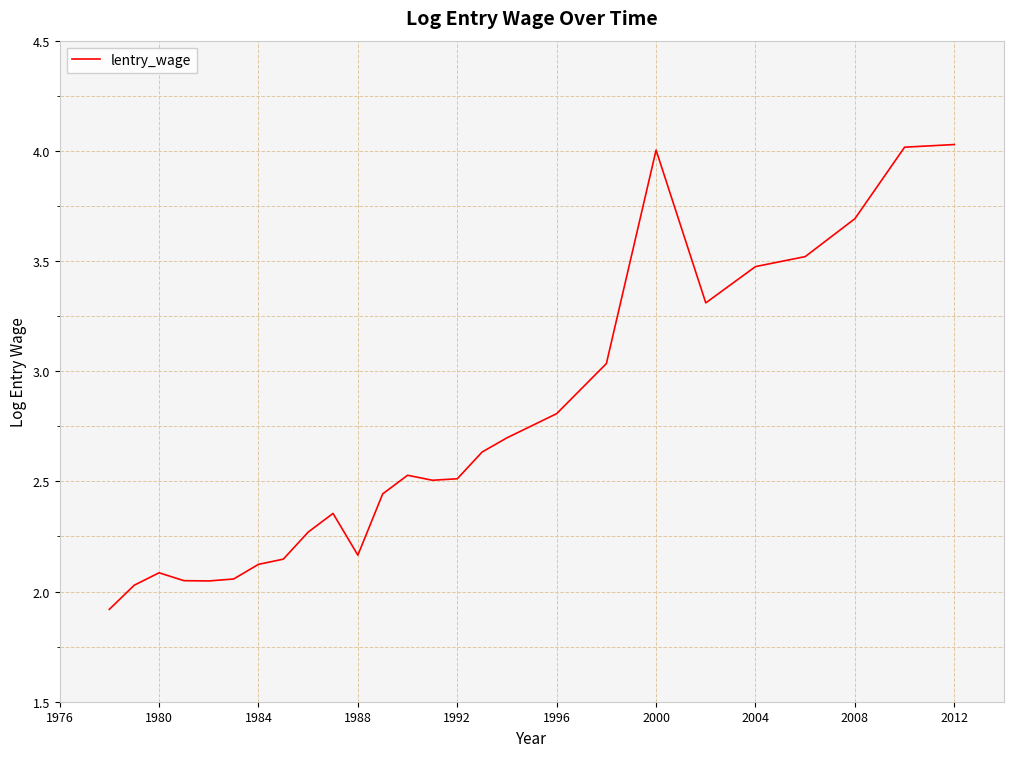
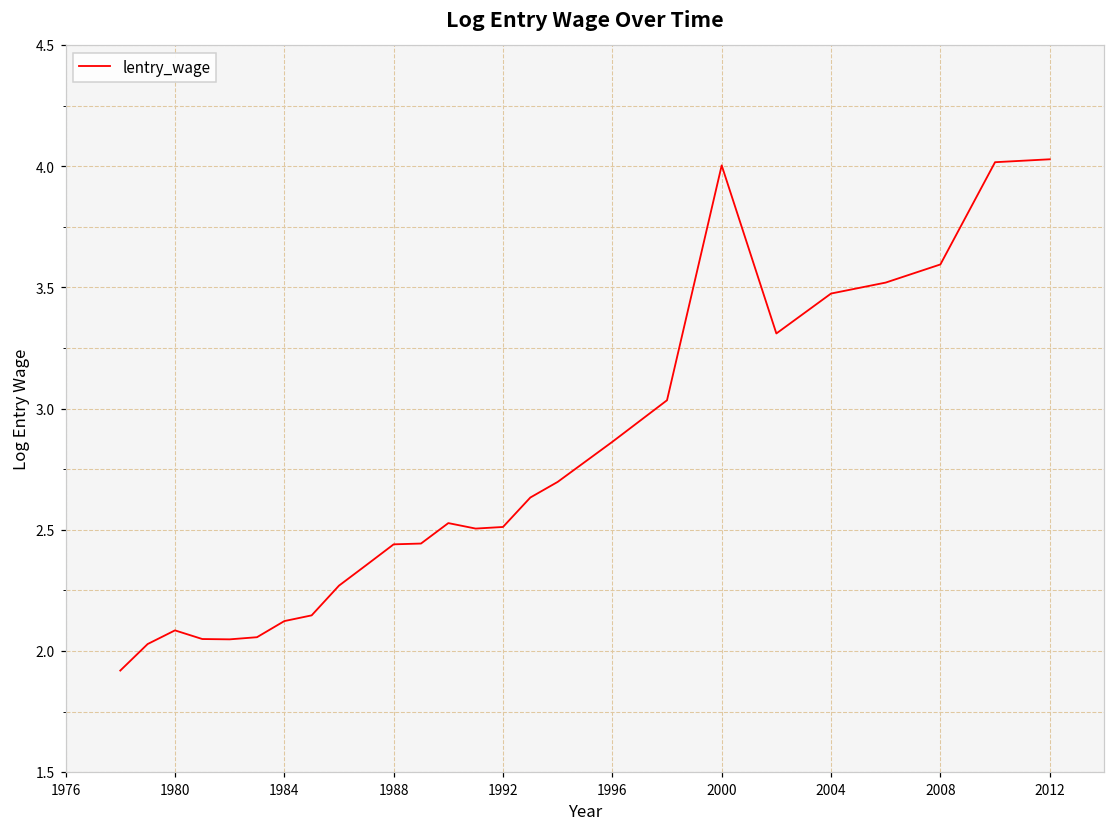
1988: 2.17 -> 2.44
1996: 2.81 -> 2.86
2008: 3.69 -> 3.59
